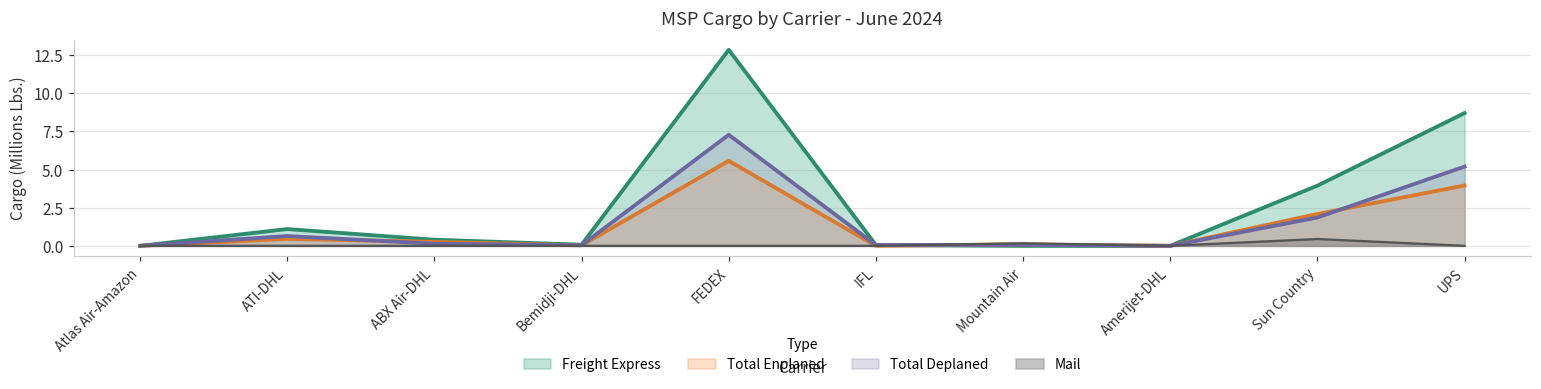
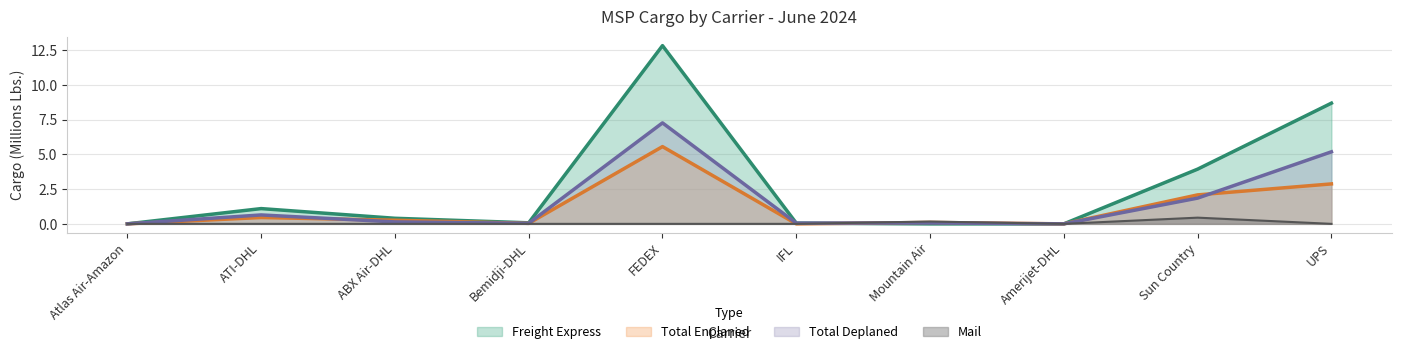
Total Enplaned, UPS: 4.0 -> 2.9
